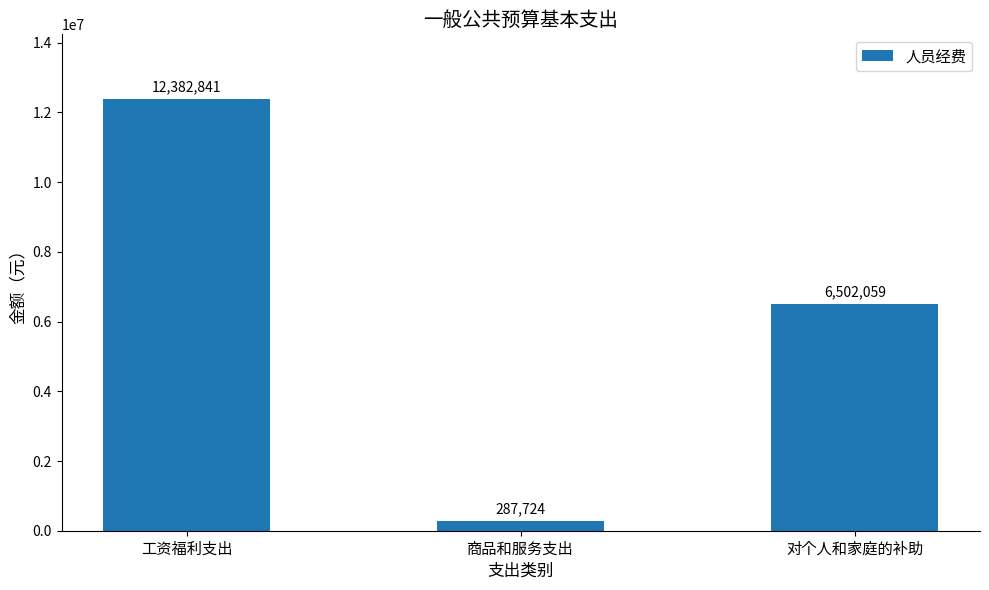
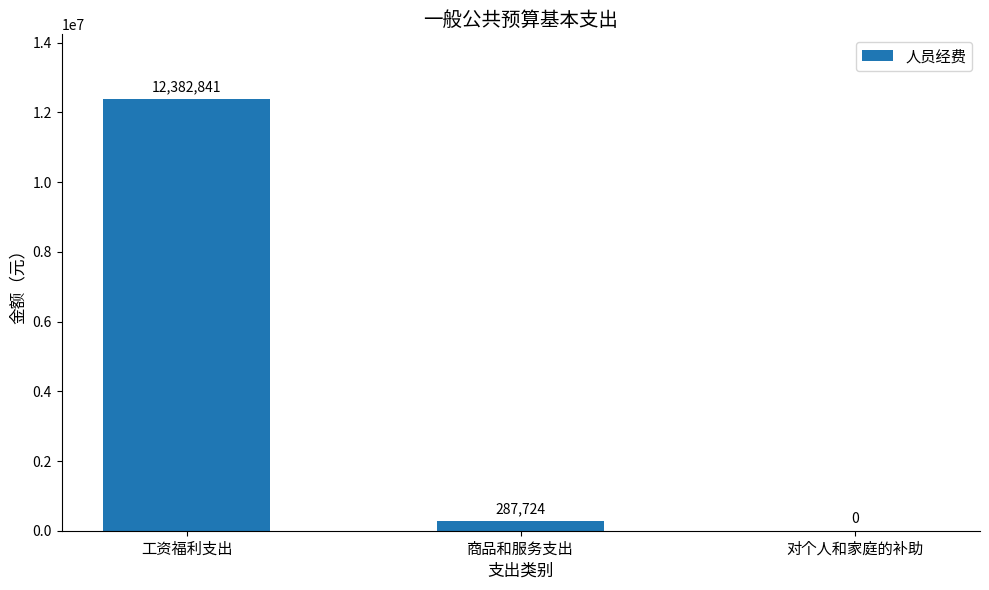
对个人和家庭的补助: 6,502,059 -> 0
